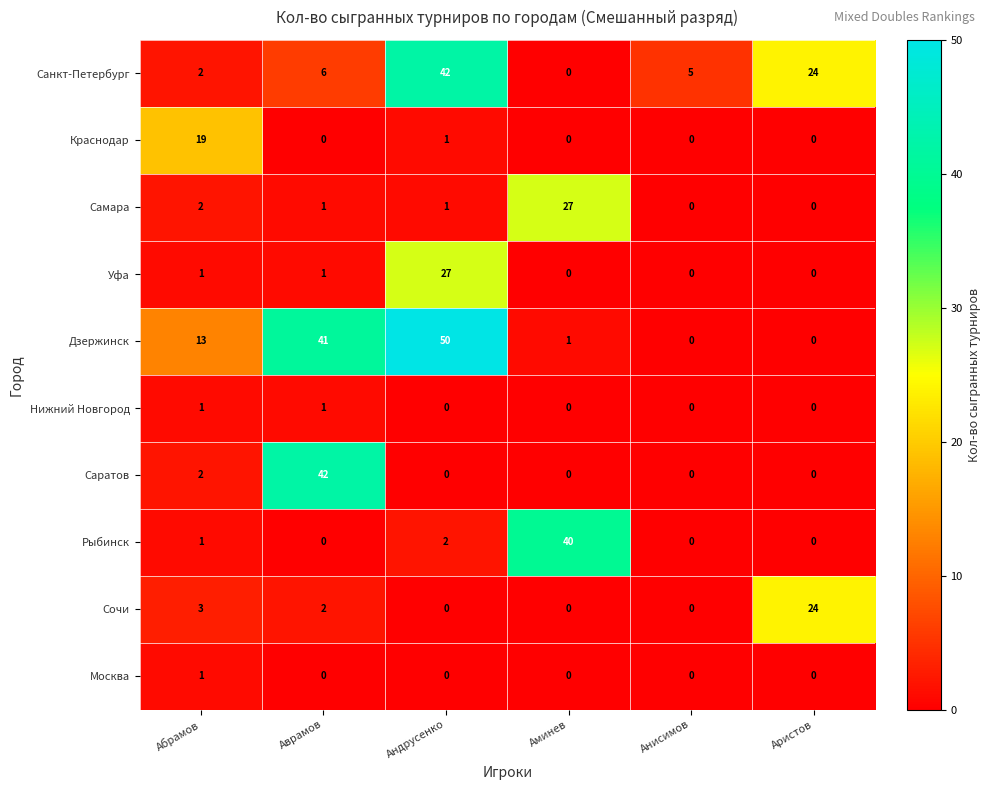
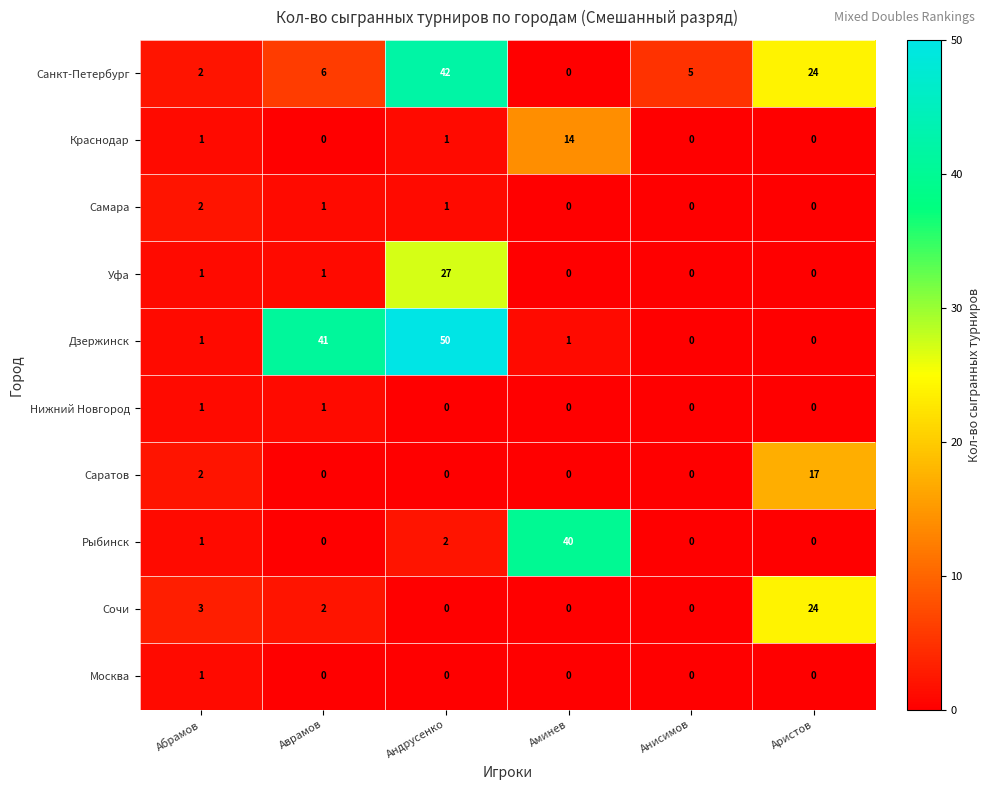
Краснодар, Абрамов: 19 -> 1
Краснодар, Аминев: 0 -> 14
Самара, Аминев: 27 -> 0
Дзержинск, Абрамов: 13 -> 1
Саратов, Аврамов: 42 -> 0
Саратов, Аристов: 0 -> 17
